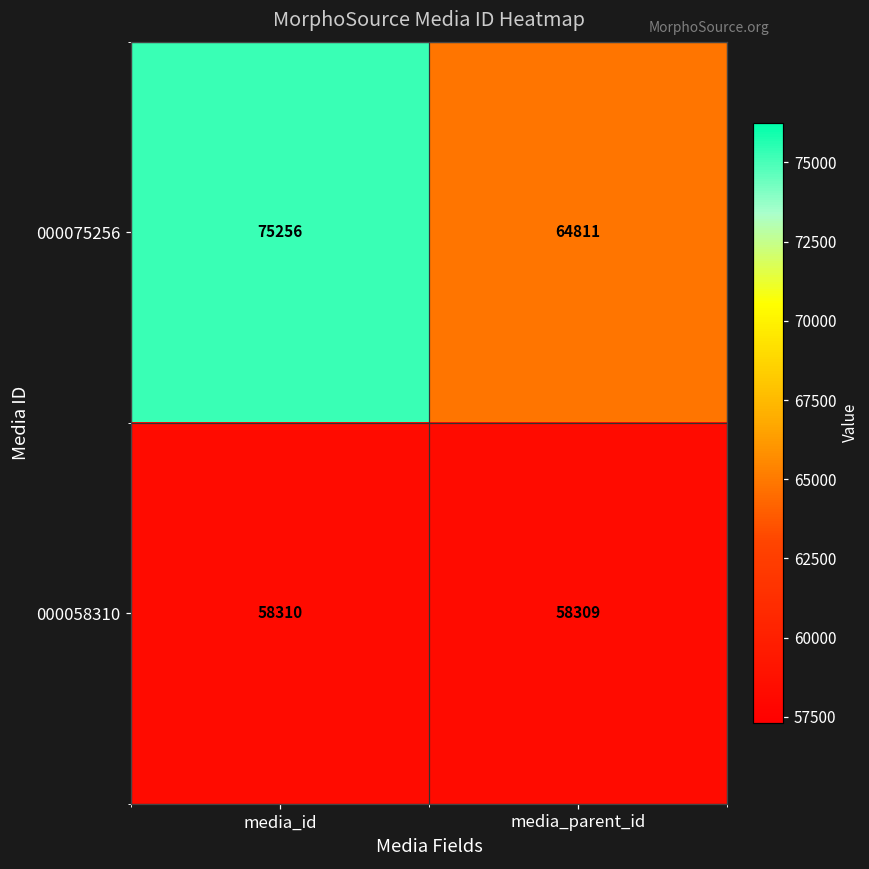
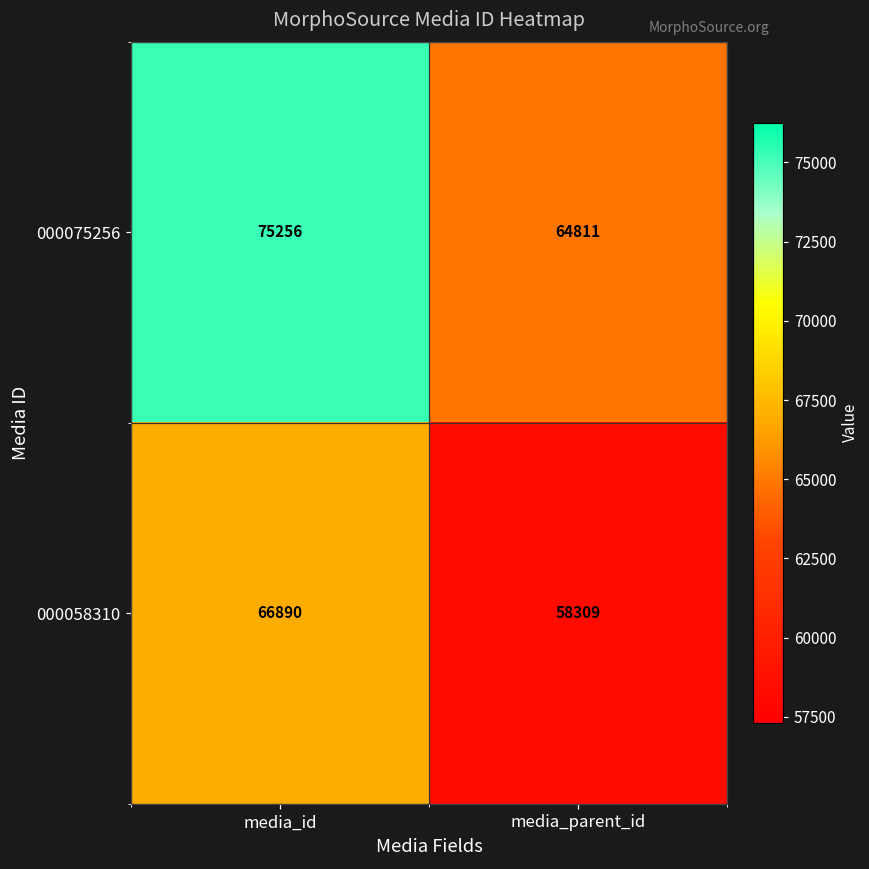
000058310, media_id: 58310 -> 66890
